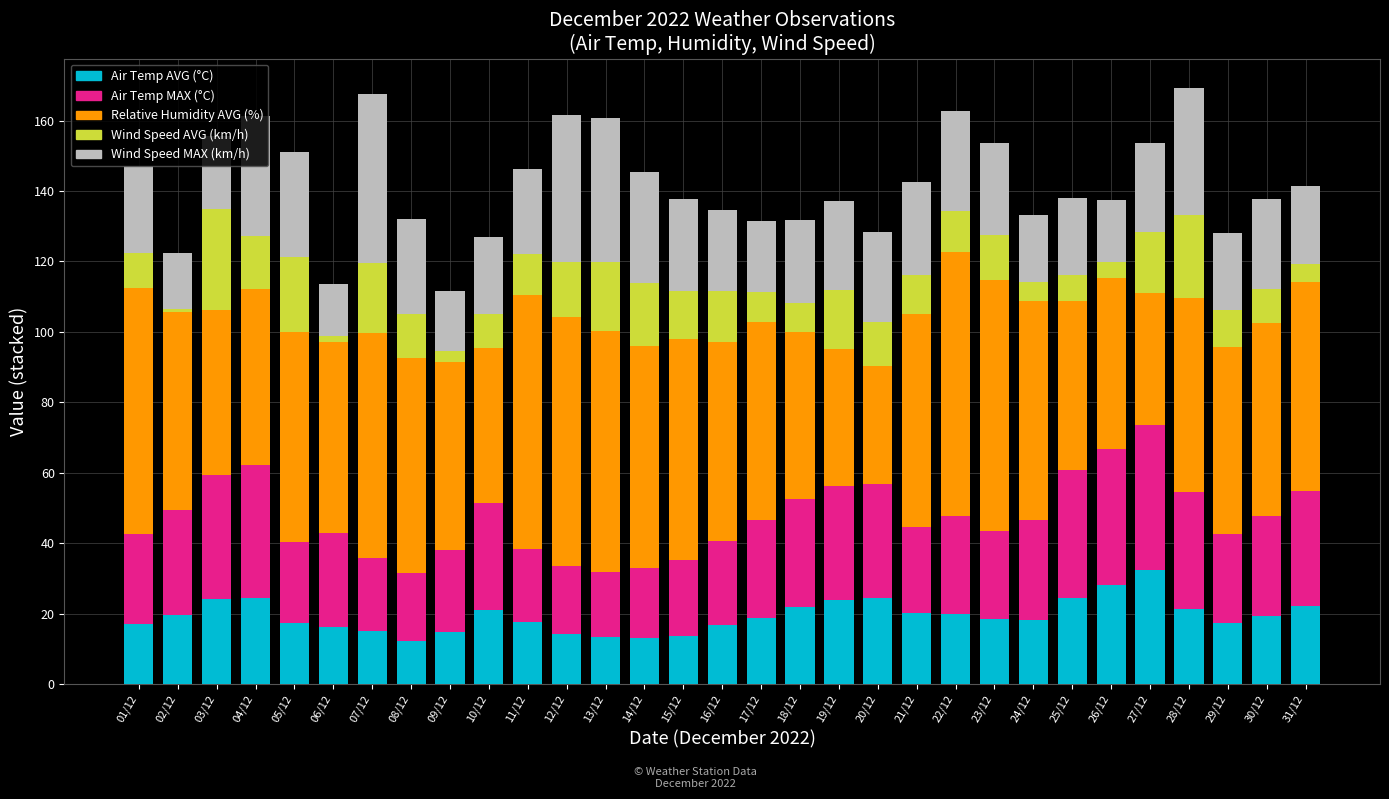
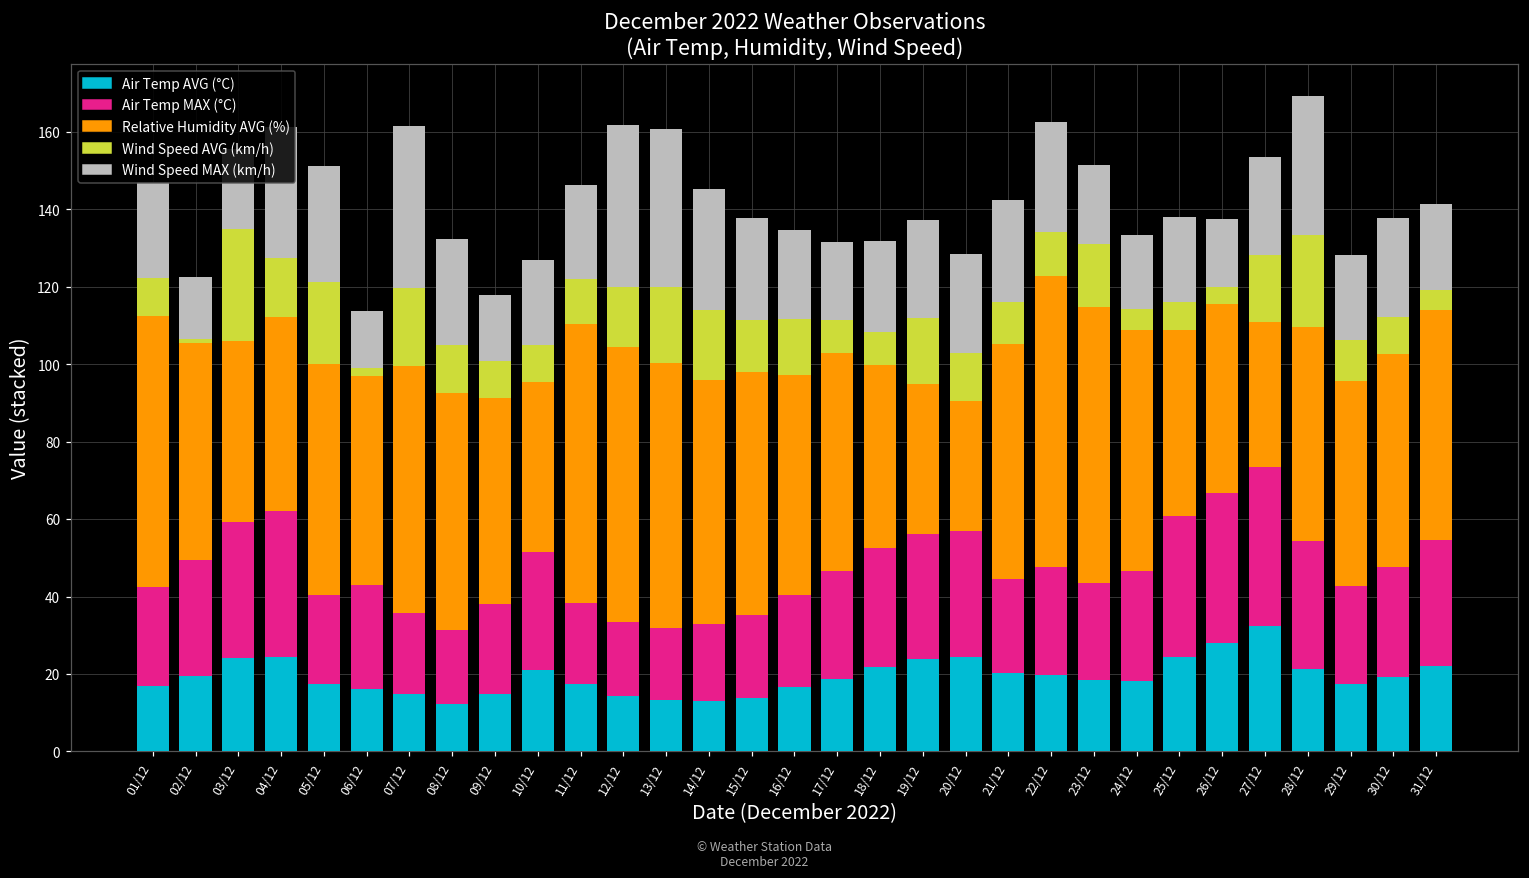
Wind Speed MAX (km/h), 07/12: 48 -> 42
Wind Speed AVG (km/h), 09/12: 3 -> 10
Wind Speed AVG (km/h), 23/12: 13 -> 16
Wind Speed MAX (km/h), 23/12: 26 -> 20
